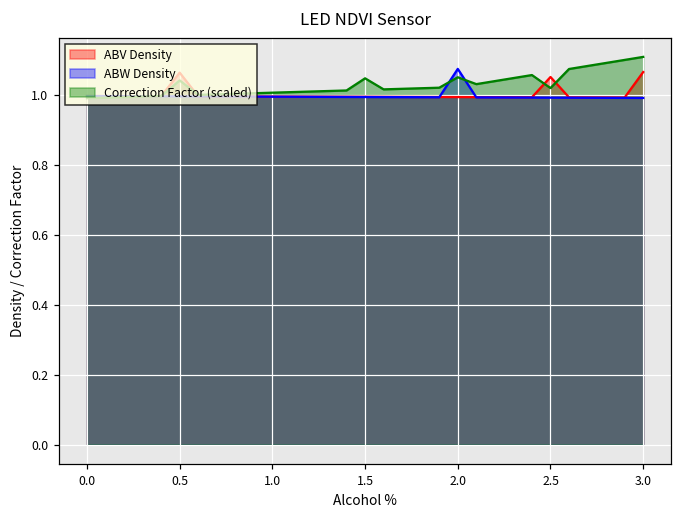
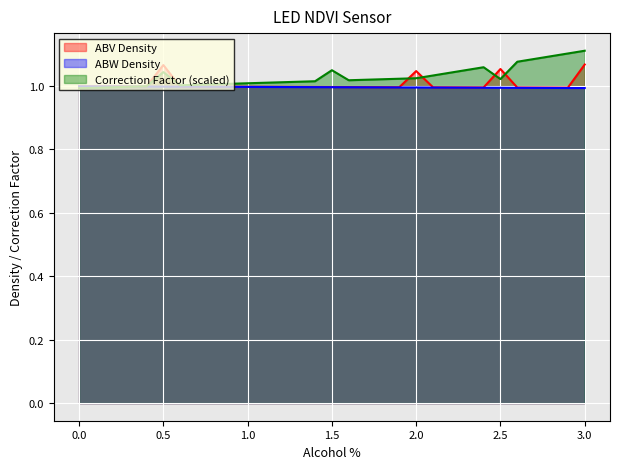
ABV Density, 2.0: 1.00 -> 1.05
ABW Density, 2.0: 1.08 -> 0.99
Correction Factor (scaled), 2.0: 1.05 -> 1.02
